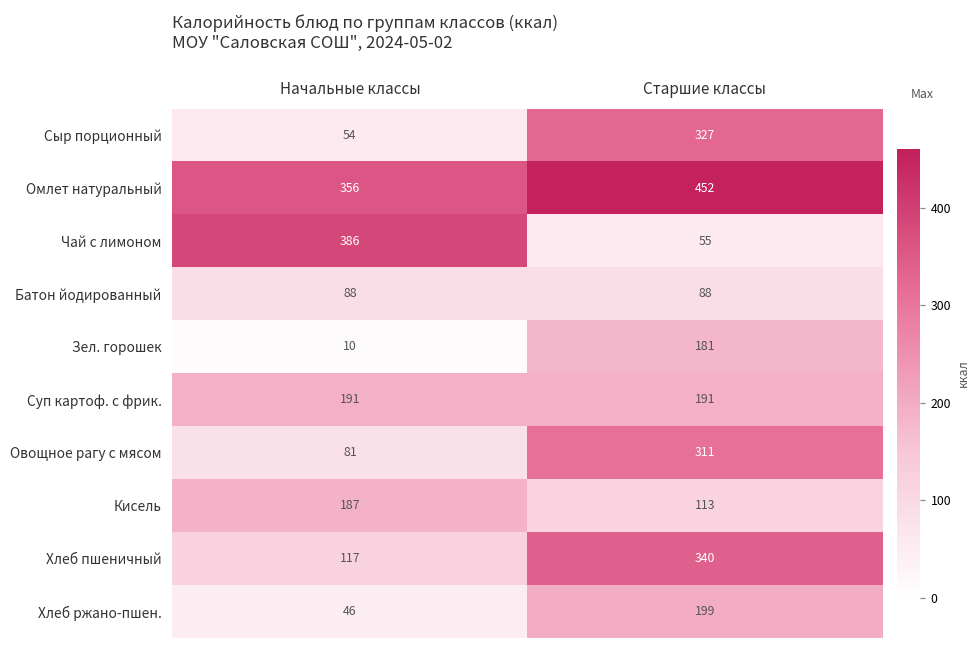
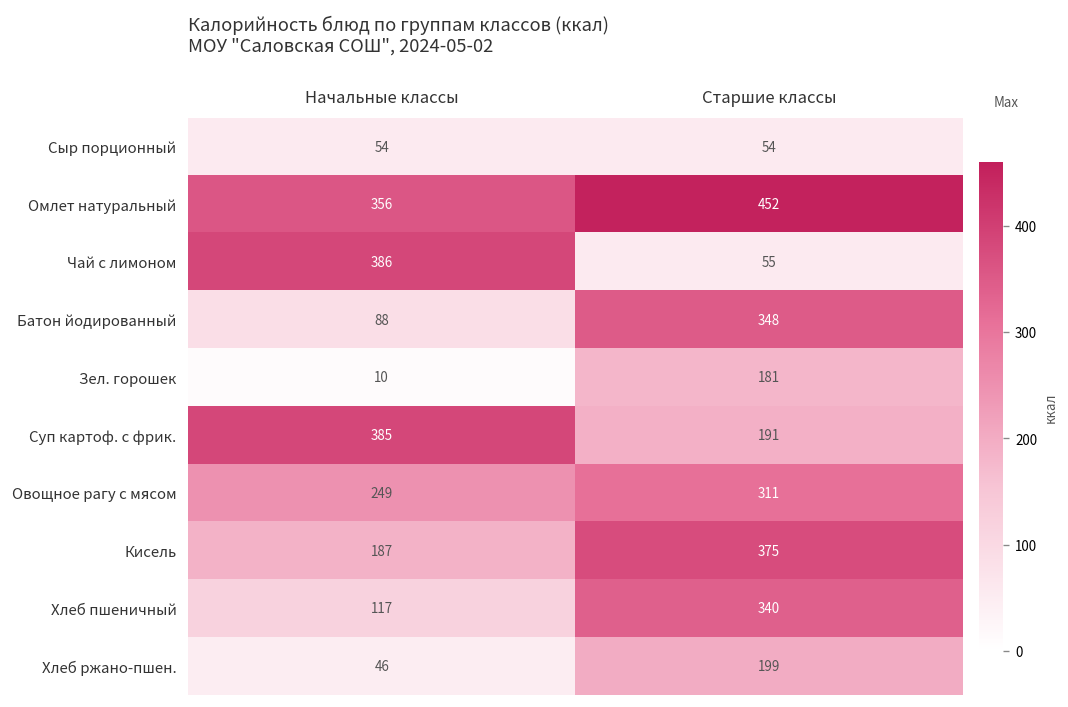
Сыр порционный, Старшие классы: 327 -> 54
Батон йодированный, Старшие классы: 88 -> 348
Суп картоф. с фрик., Начальные классы: 191 -> 385
Овощное рагу с мясом, Начальные классы: 81 -> 249
Кисель, Старшие классы: 113 -> 375
